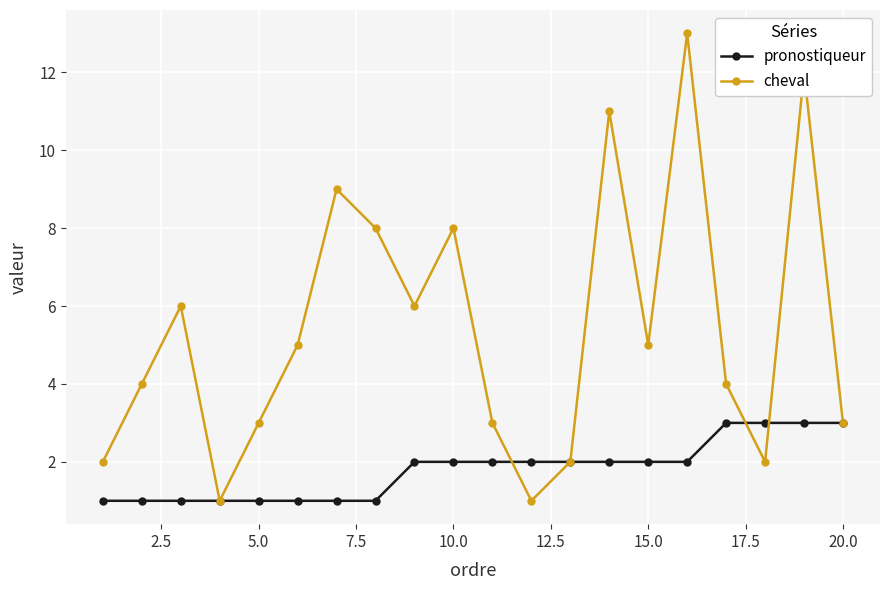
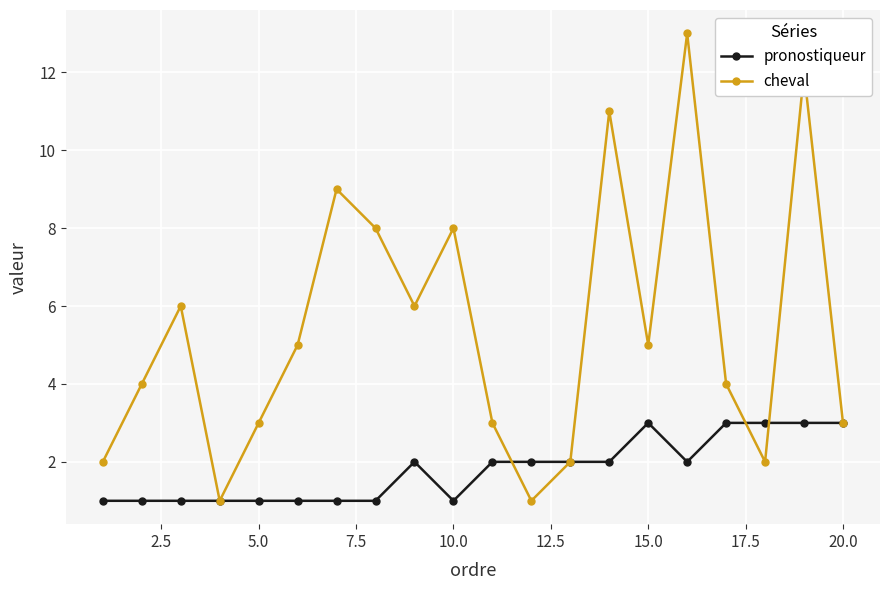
pronostiqueur, 10.0: 2 -> 1
pronostiqueur, 15.0: 2 -> 3
